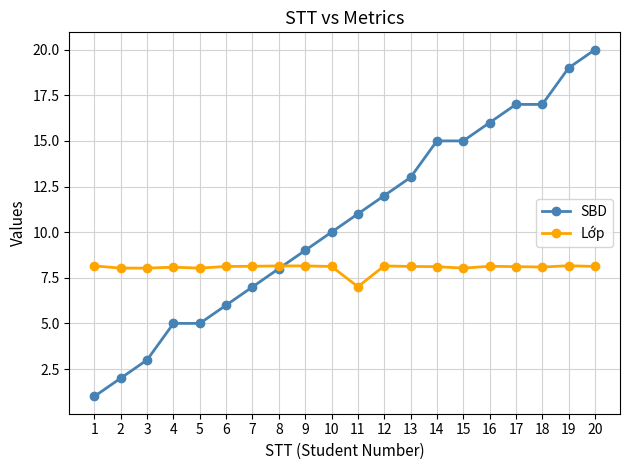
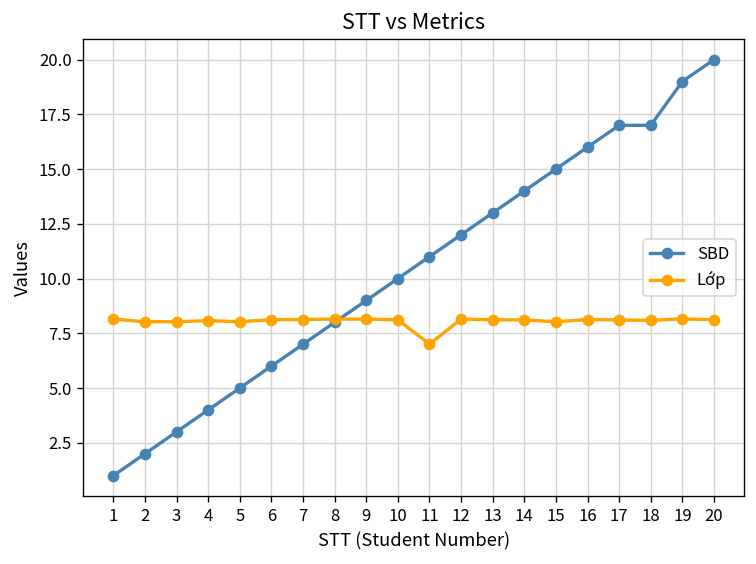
SBD, 4: 5 -> 4
SBD, 14: 15 -> 14
